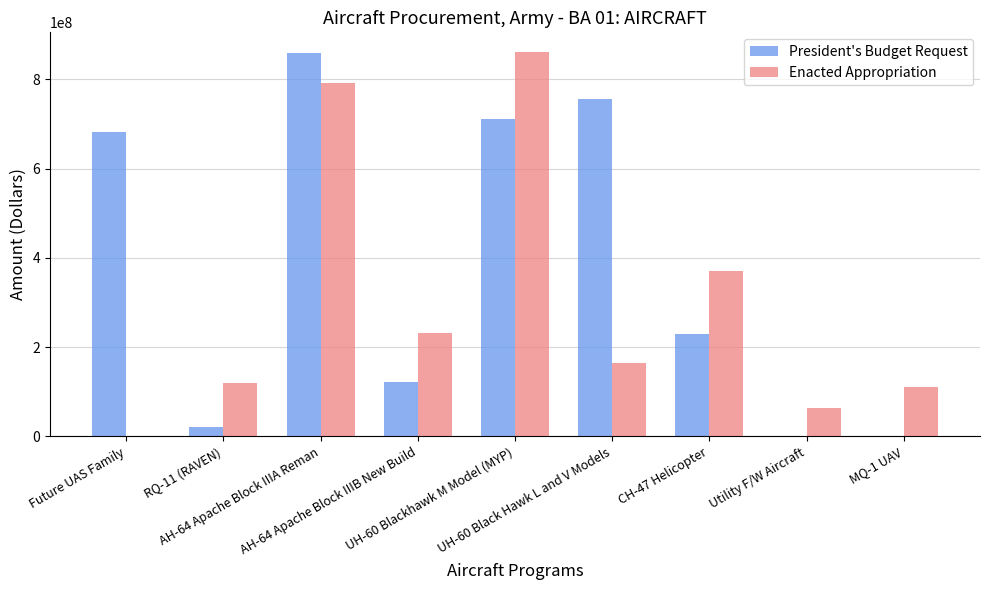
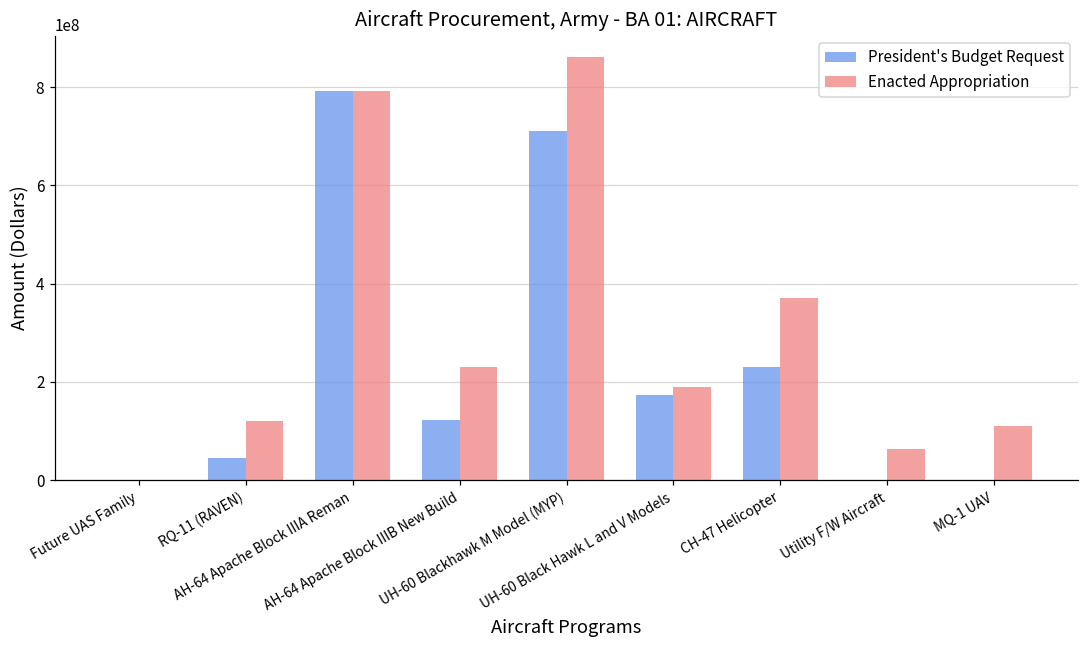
President's Budget Request, Future UAS Family: 680000000 -> 0
President's Budget Request, RQ-11 (RAVEN): 20000000 -> 50000000
President's Budget Request, AH-64 Apache Block IIIA Reman: 860000000 -> 790000000
President's Budget Request, UH-60 Black Hawk L and V Models: 760000000 -> 170000000
Enacted Appropriation, UH-60 Black Hawk L and V Models: 170000000 -> 190000000
